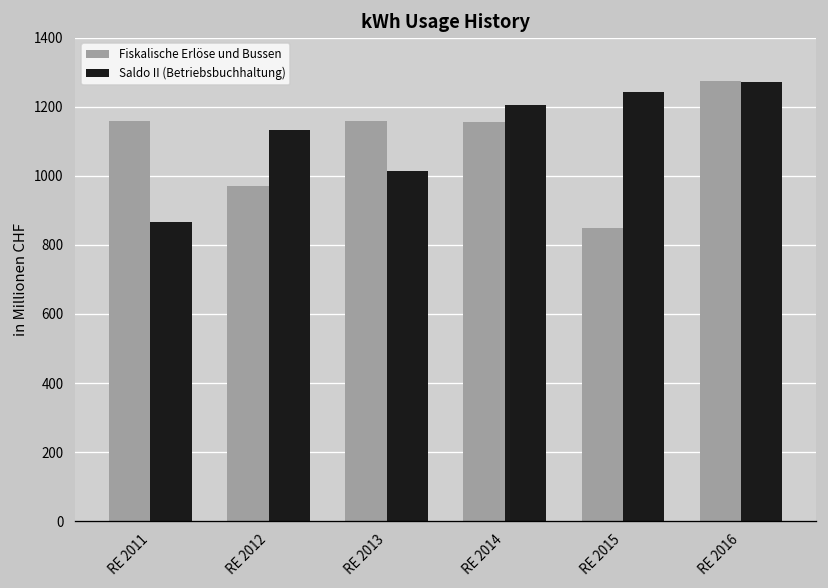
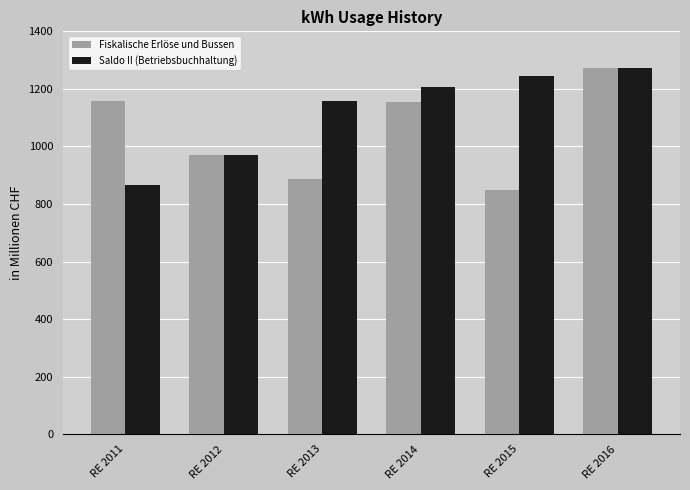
Saldo II (Betriebsbuchhaltung), RE 2012: 1130 -> 970
Fiskalische Erlöse und Bussen, RE 2013: 1160 -> 890
Saldo II (Betriebsbuchhaltung), RE 2013: 1010 -> 1160
